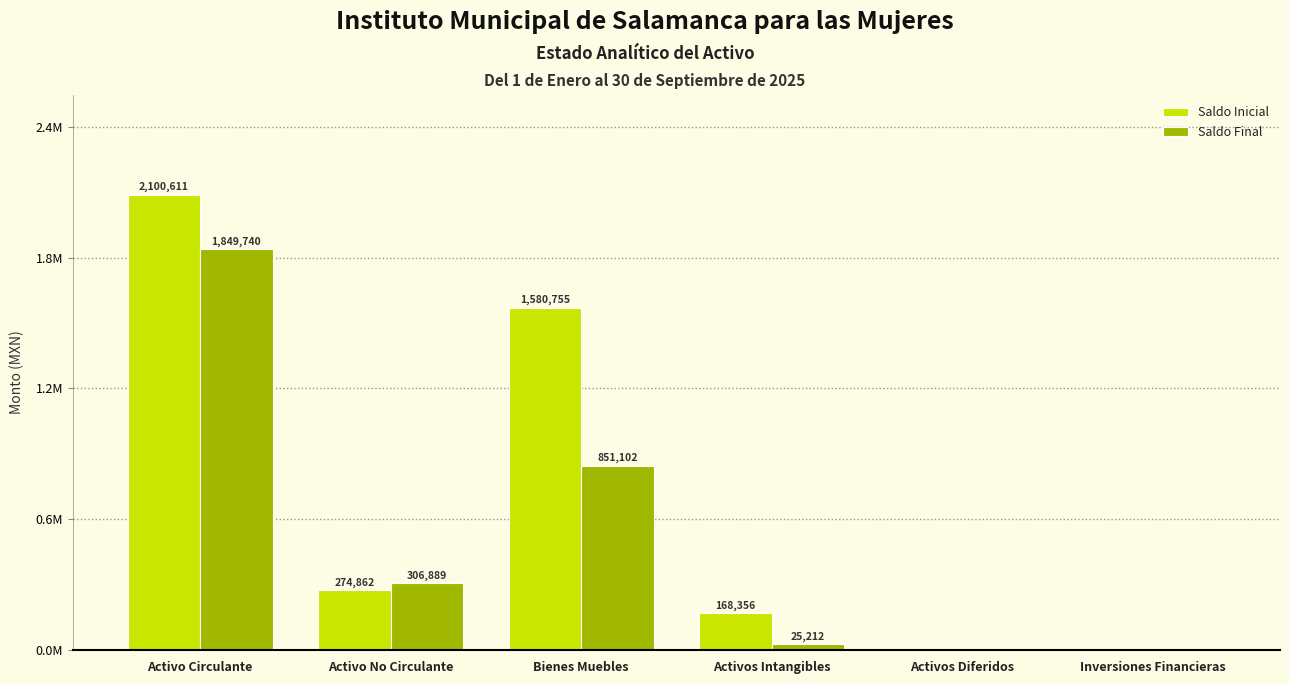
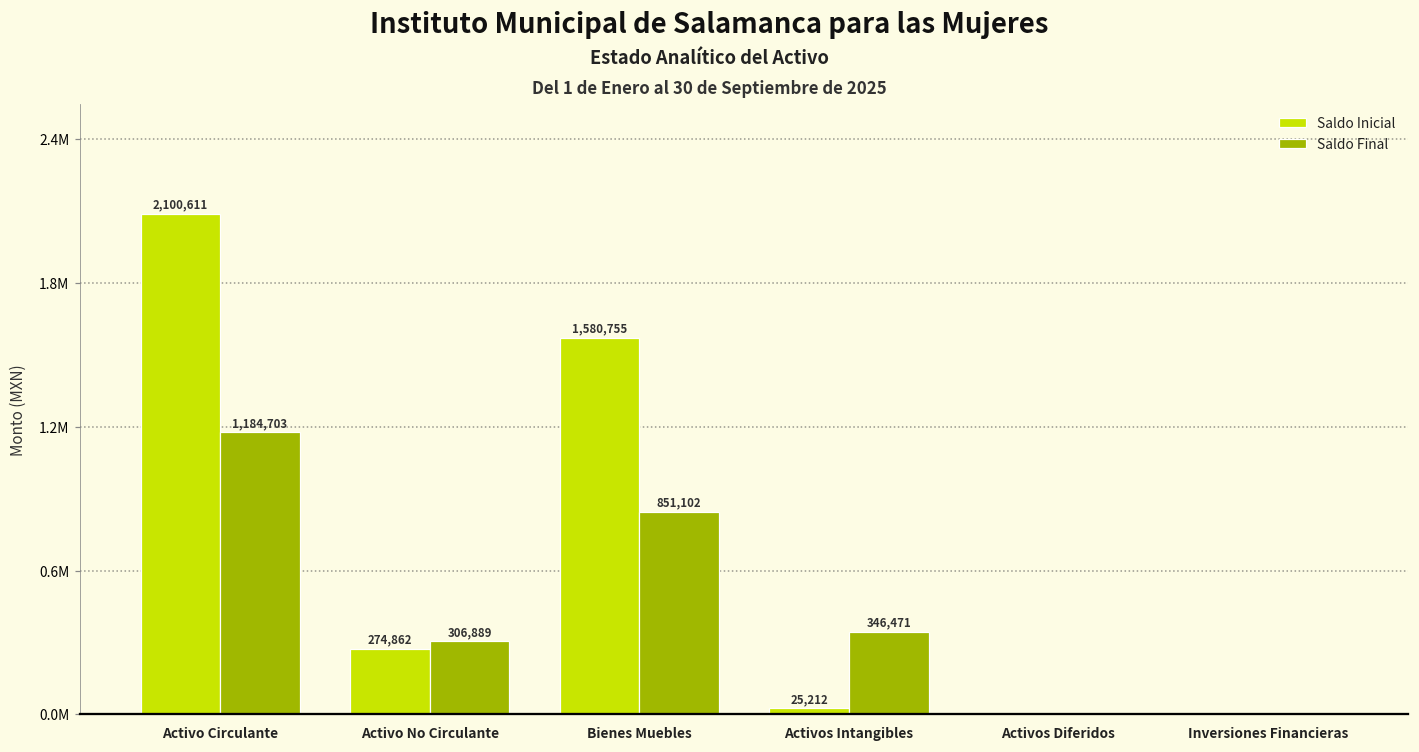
Saldo Final, Activo Circulante: 1,849,740 -> 1,184,703
Saldo Inicial, Activos Intangibles: 168,356 -> 25,212
Saldo Final, Activos Intangibles: 25,212 -> 346,471
